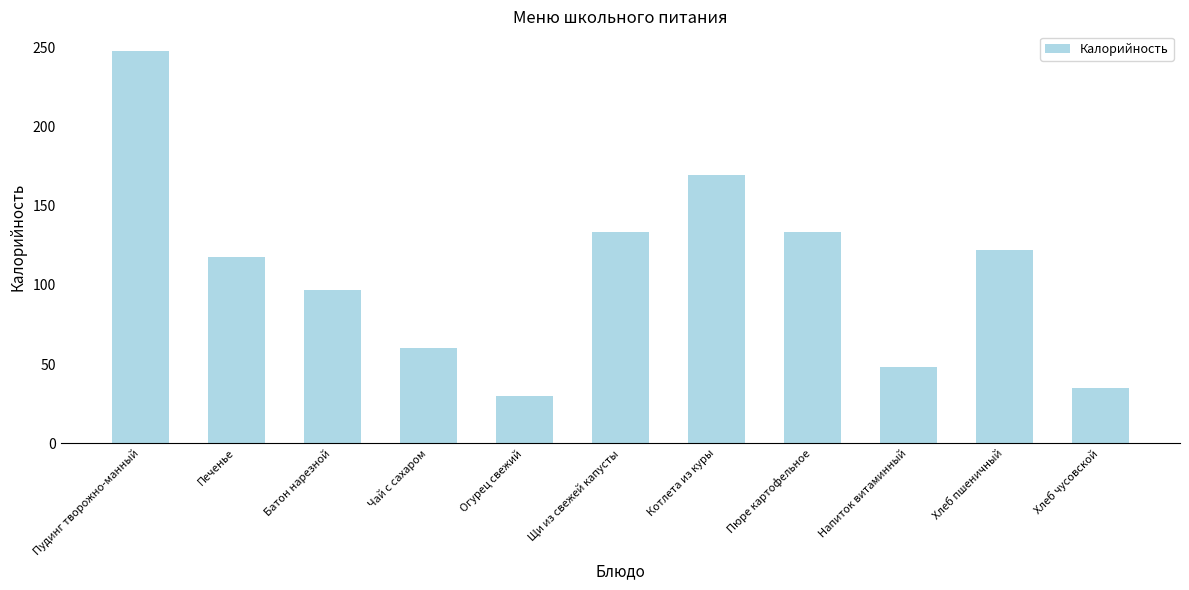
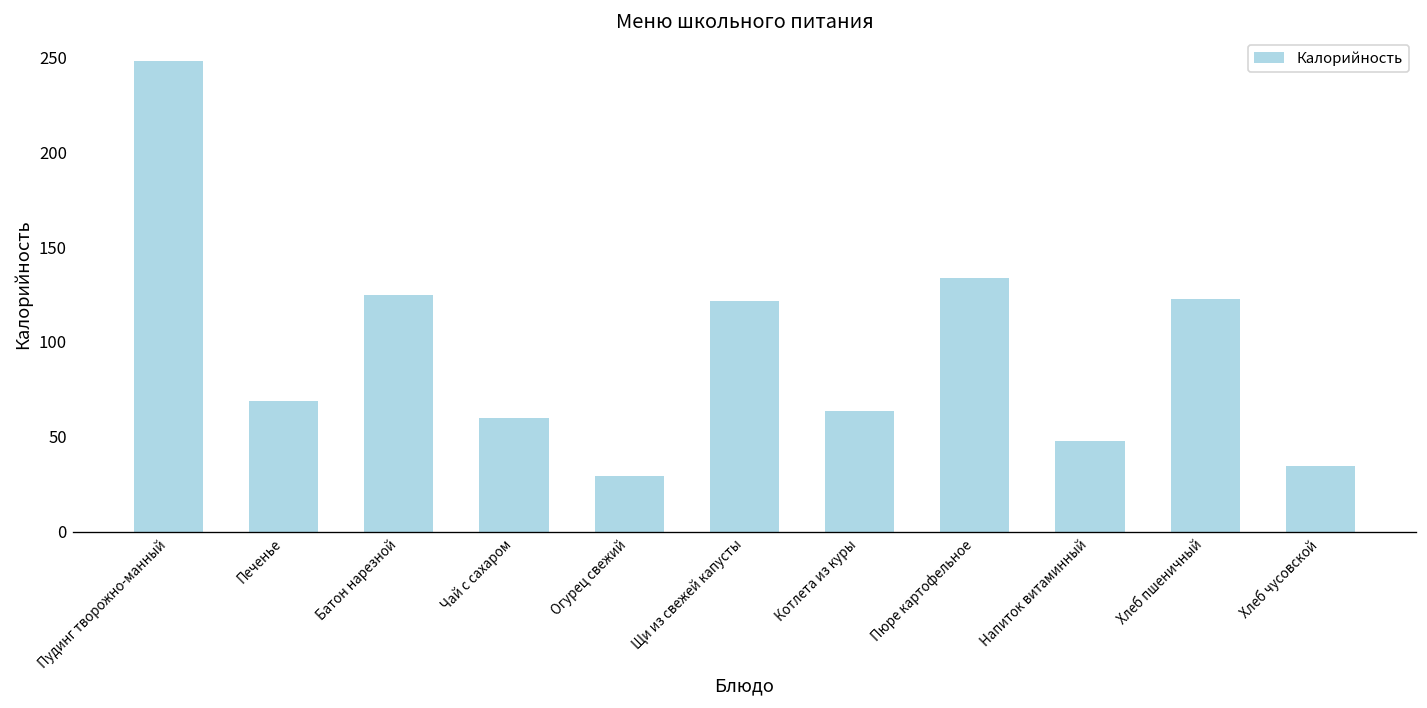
Печенье: 118 -> 69
Батон нарезной: 97 -> 125
Щи из свежей капусты: 134 -> 122
Котлета из куры: 170 -> 64
